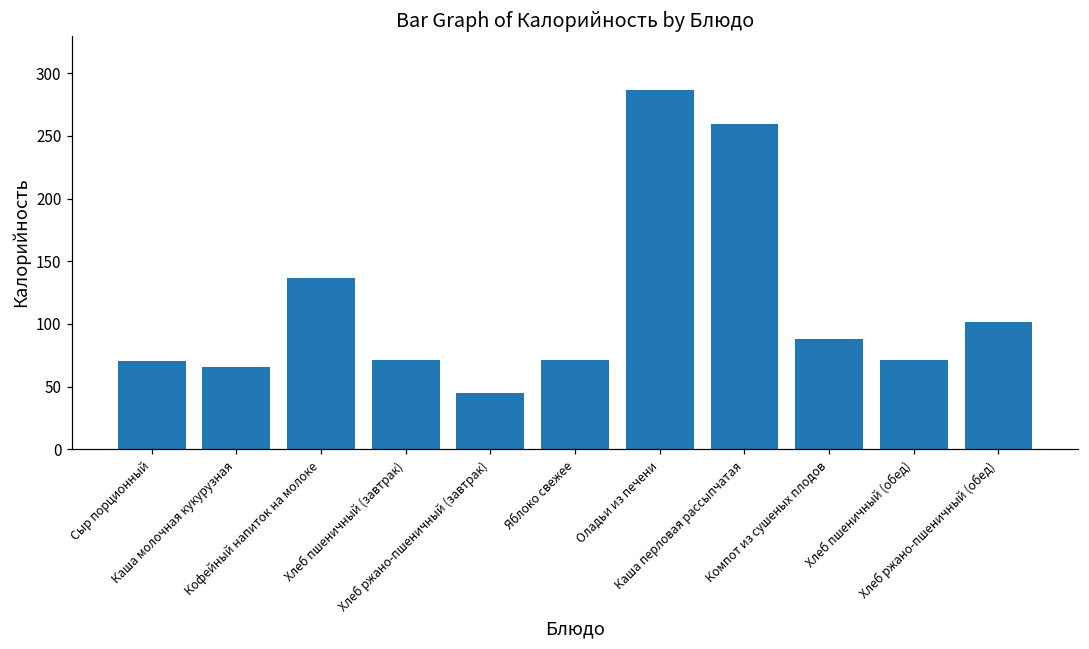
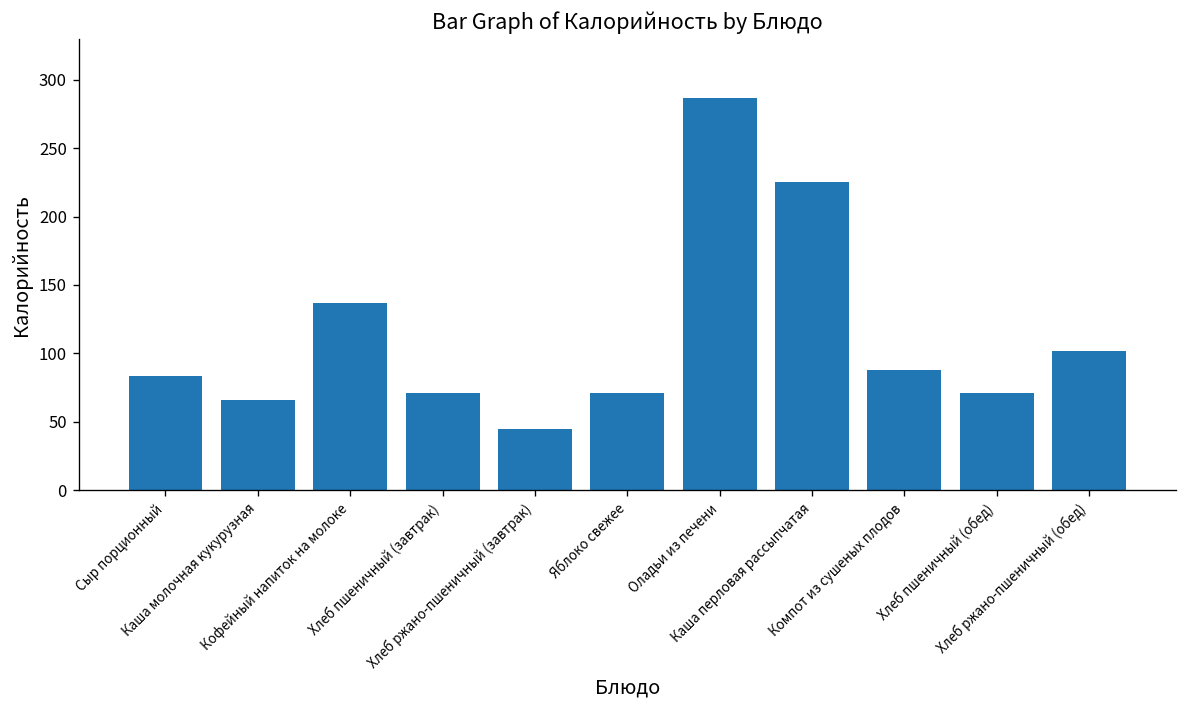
Сыр порционный: 71 -> 83
Каша перловая рассыпчатая: 259 -> 225
